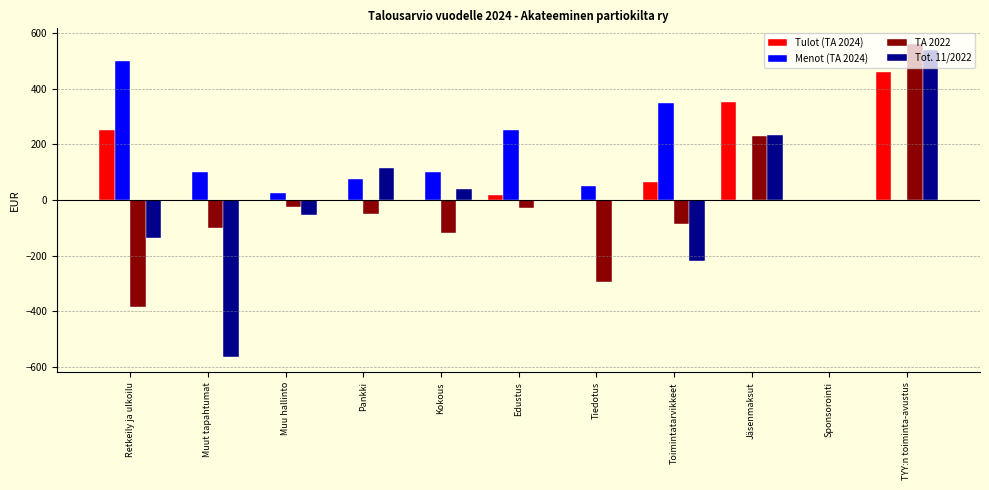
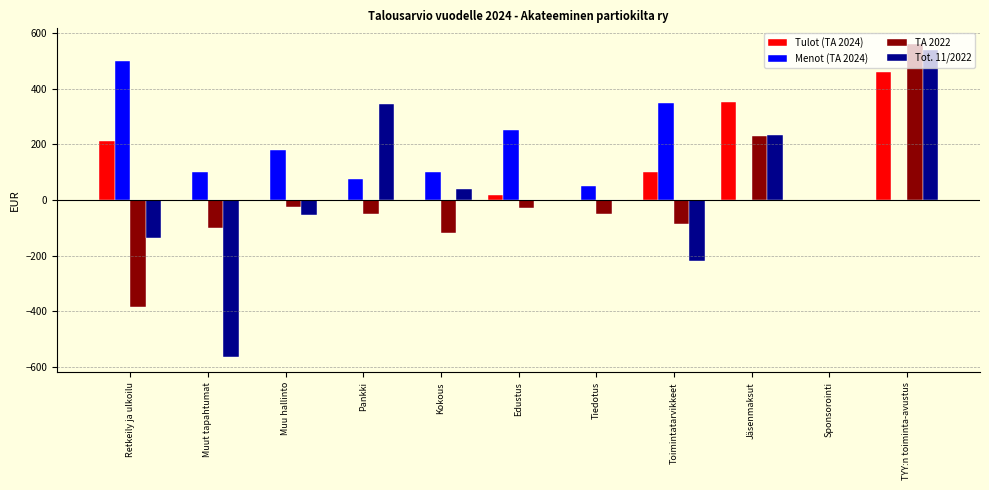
Tulot (TA 2024), Retkeily ja ulkoilu: 250 -> 210
Menot (TA 2024), Muu hallinto: 30 -> 180
Tot. 11/2022, Pankki: 110 -> 340
TA 2022, Tiedotus: -300 -> -50
Tulot (TA 2024), Toimintatarvikkeet: 70 -> 100
